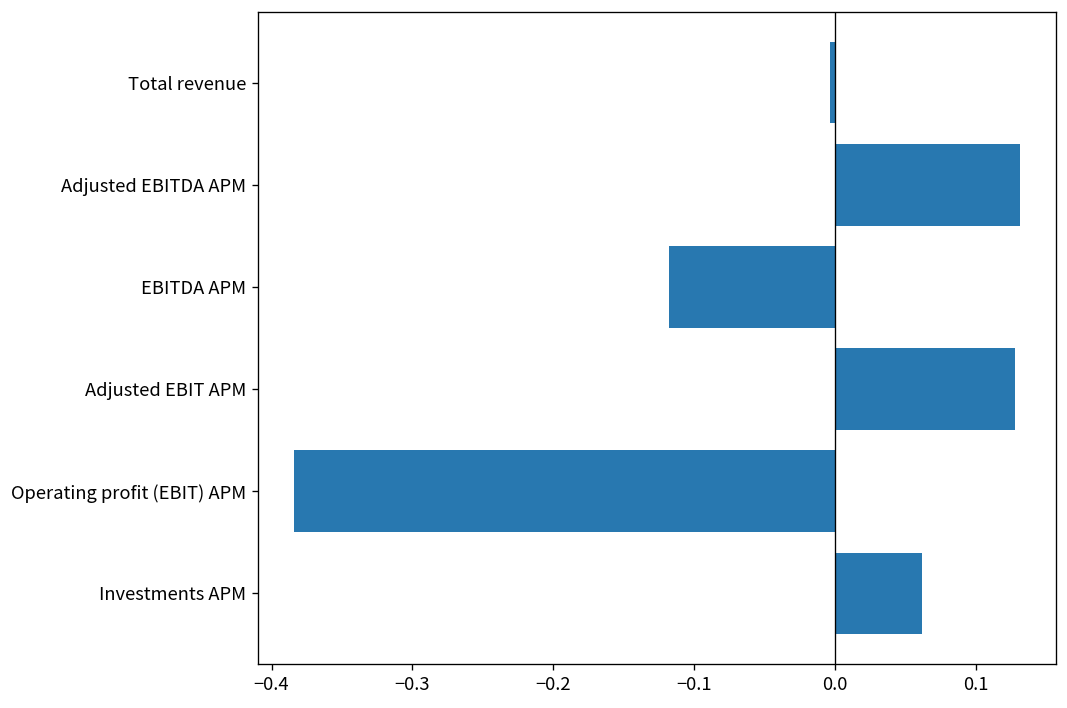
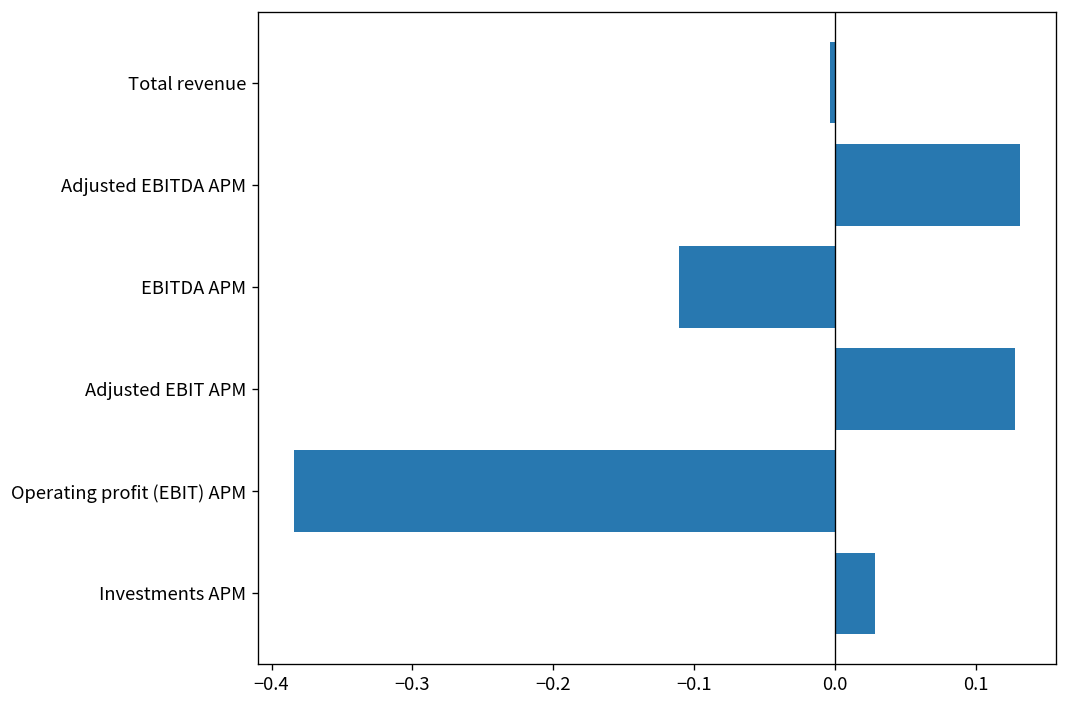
EBITDA APM: -0.118 -> -0.111
Investments APM: 0.062 -> 0.028
